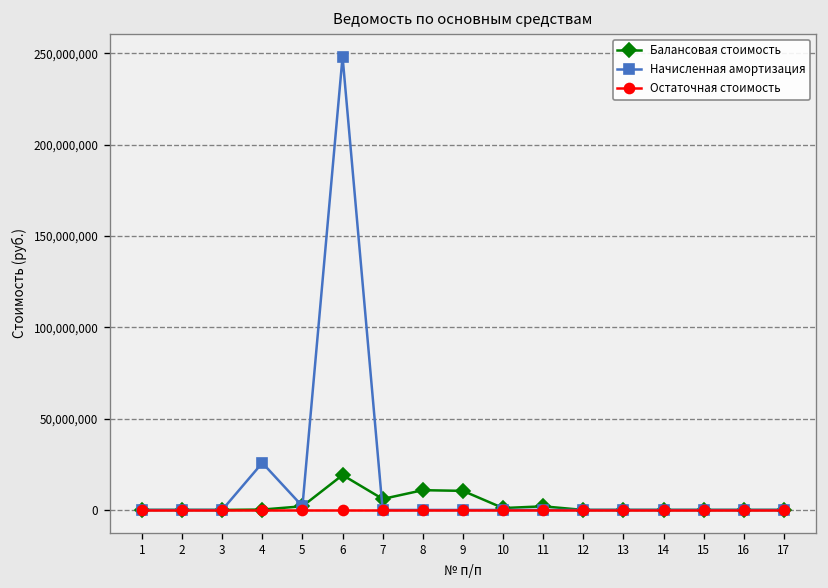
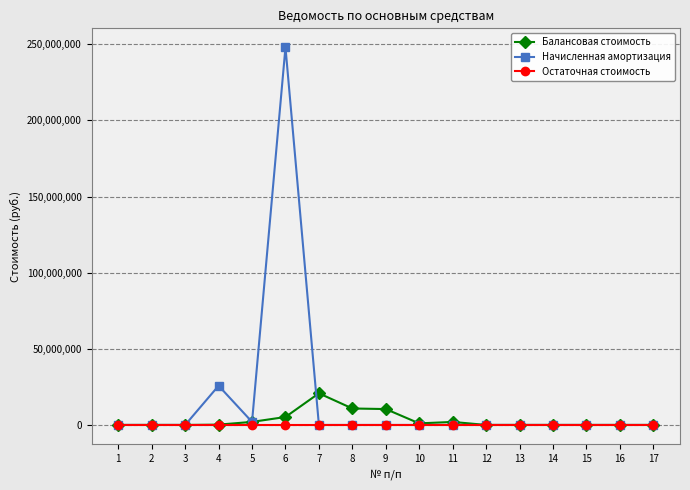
Балансовая стоимость, 6: 19,000,000 -> 5,000,000
Балансовая стоимость, 7: 6,000,000 -> 21,000,000
